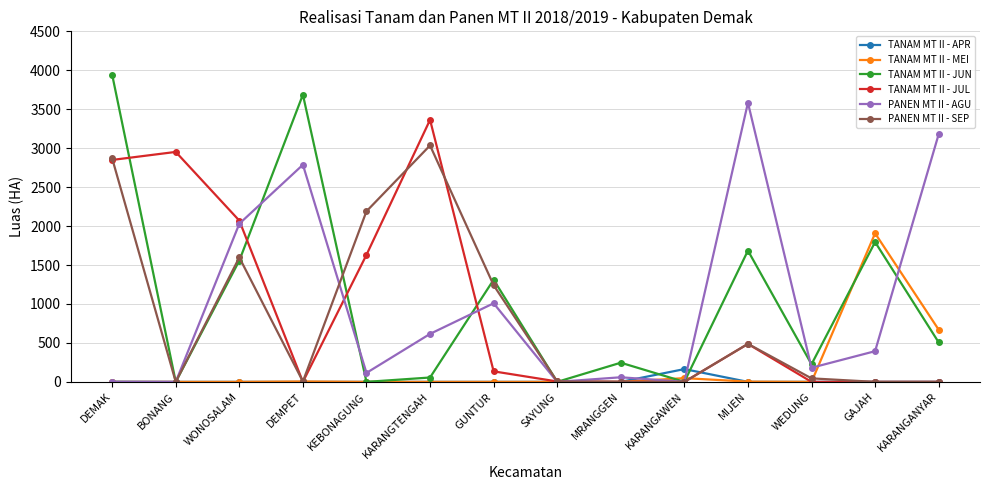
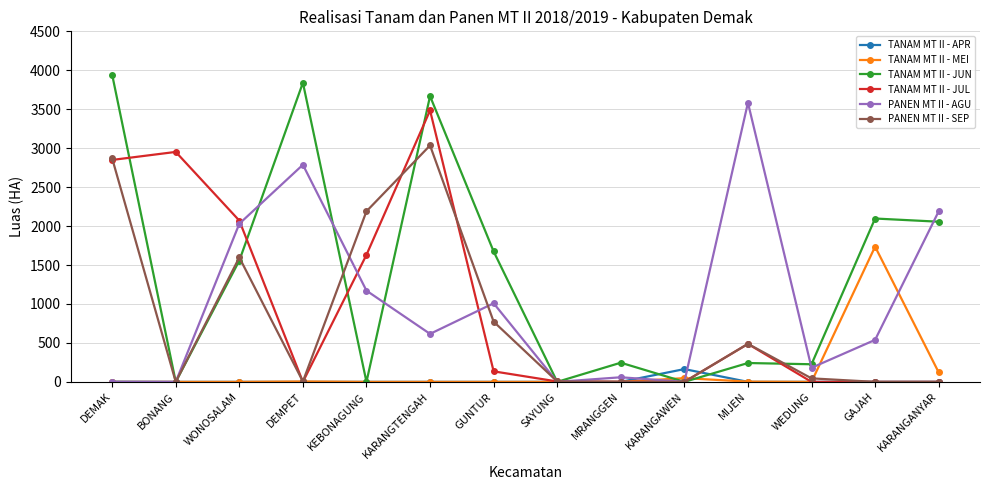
TANAM MT II - JUN, DEMPET: 3700 -> 3800
PANEN MT II - AGU, KEBONAGUNG: 100 -> 1200
TANAM MT II - JUN, KARANGTENGAH: 100 -> 3700
TANAM MT II - JUL, KARANGTENGAH: 3400 -> 3500
TANAM MT II - JUN, GUNTUR: 1300 -> 1700
PANEN MT II - SEP, GUNTUR: 1200 -> 800
TANAM MT II - JUN, MIJEN: 1700 -> 200
TANAM MT II - MEI, GAJAH: 1900 -> 1700
TANAM MT II - JUN, GAJAH: 1800 -> 2100
PANEN MT II - AGU, GAJAH: 400 -> 500
TANAM MT II - MEI, KARANGANYAR: 700 -> 100
TANAM MT II - JUN, KARANGANYAR: 500 -> 2100
PANEN MT II - AGU, KARANGANYAR: 3200 -> 2200
